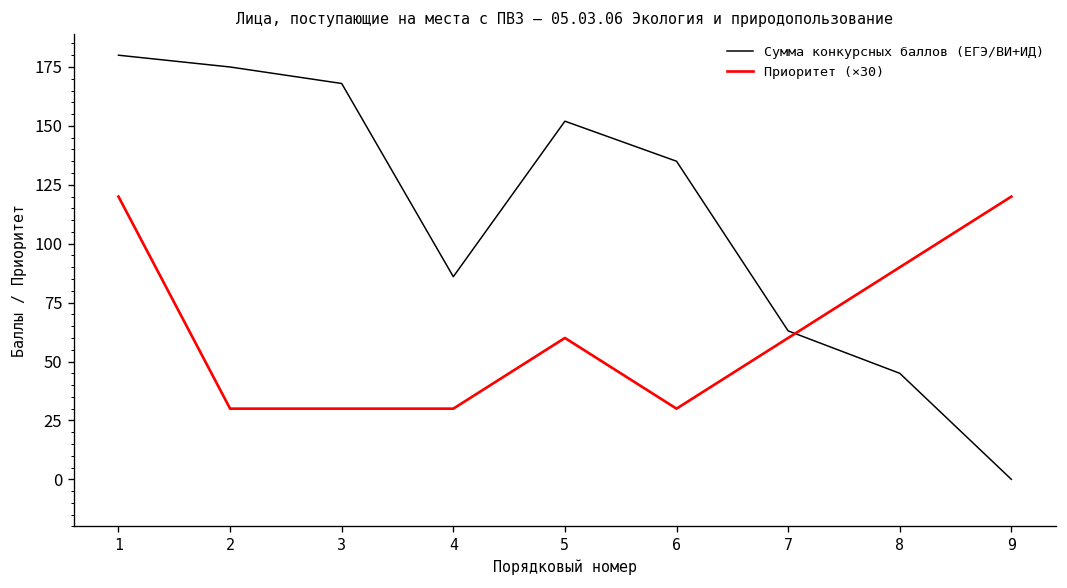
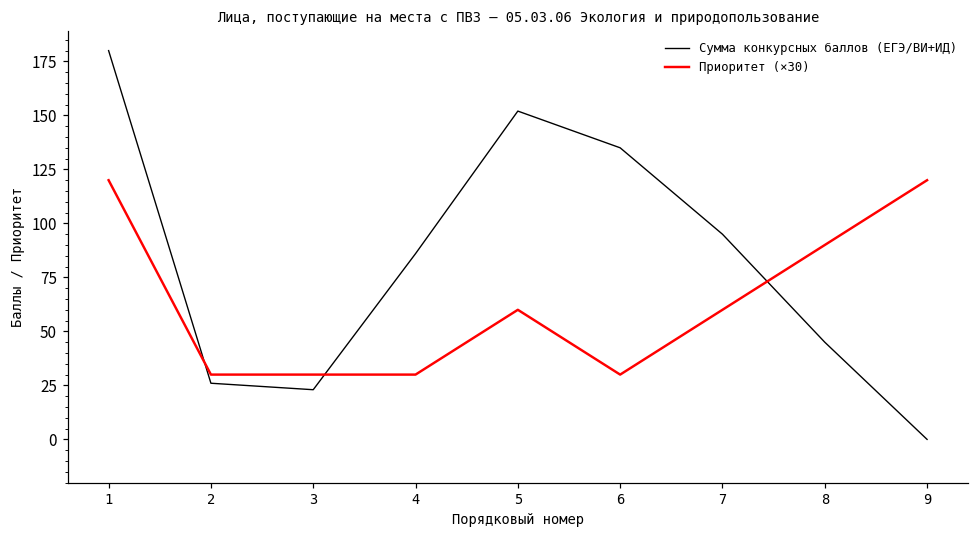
Сумма конкурсных баллов (ЕГЭ/ВИ+ИД), 2: 175 -> 26
Сумма конкурсных баллов (ЕГЭ/ВИ+ИД), 3: 168 -> 23
Сумма конкурсных баллов (ЕГЭ/ВИ+ИД), 7: 63 -> 95
